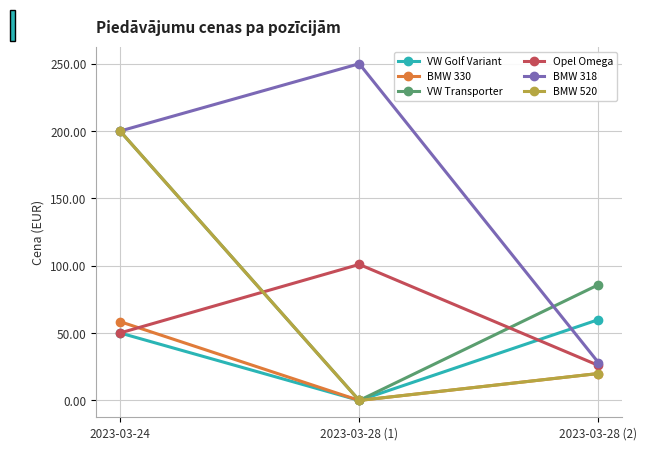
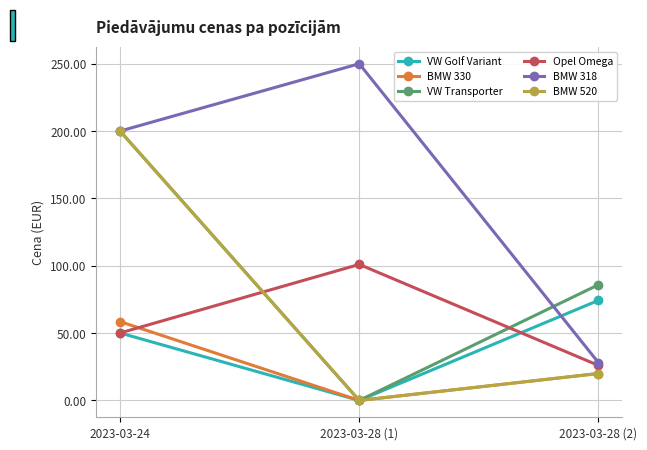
VW Golf Variant, 2023-03-28 (2): 60 -> 74
